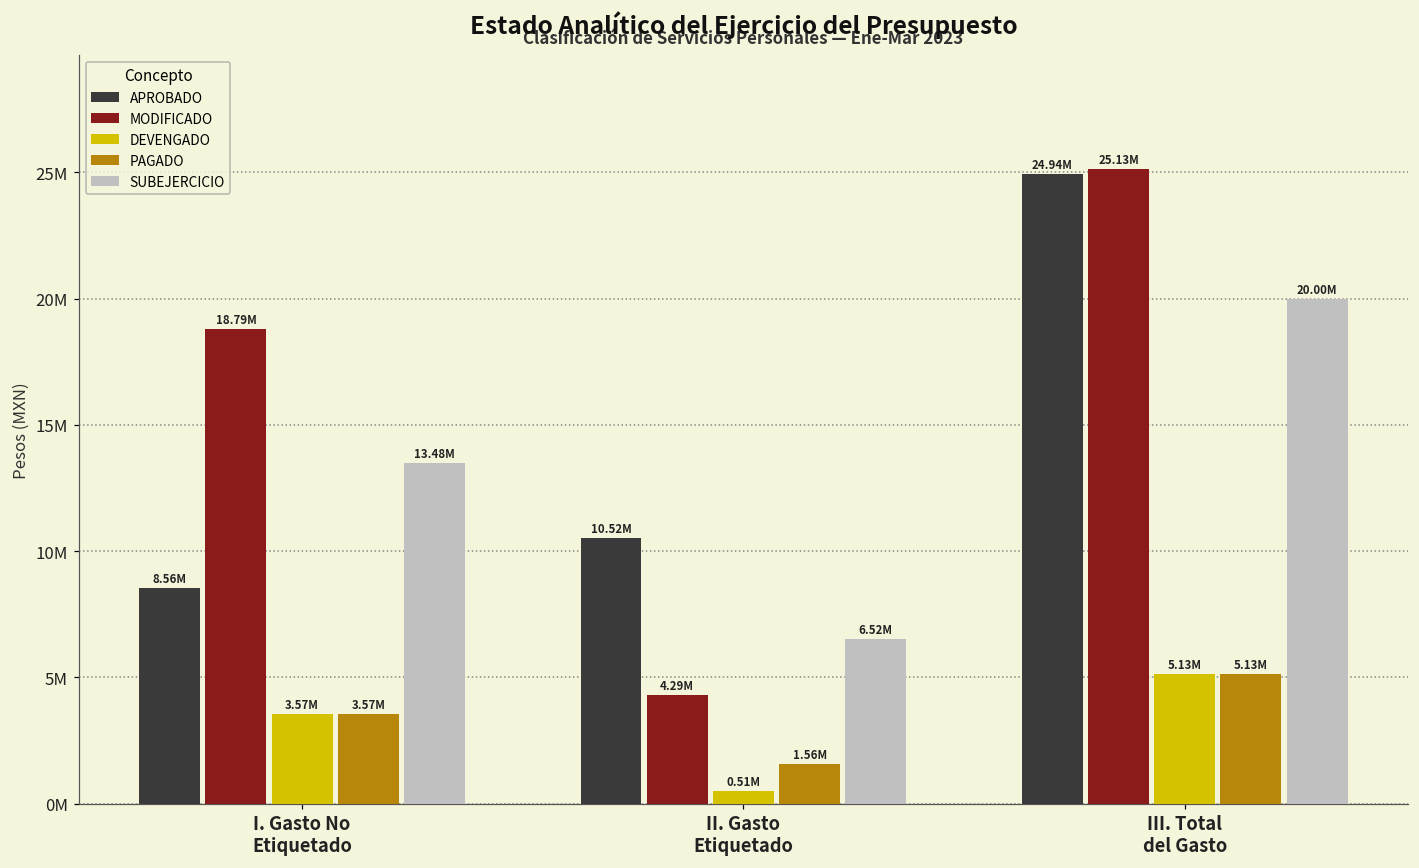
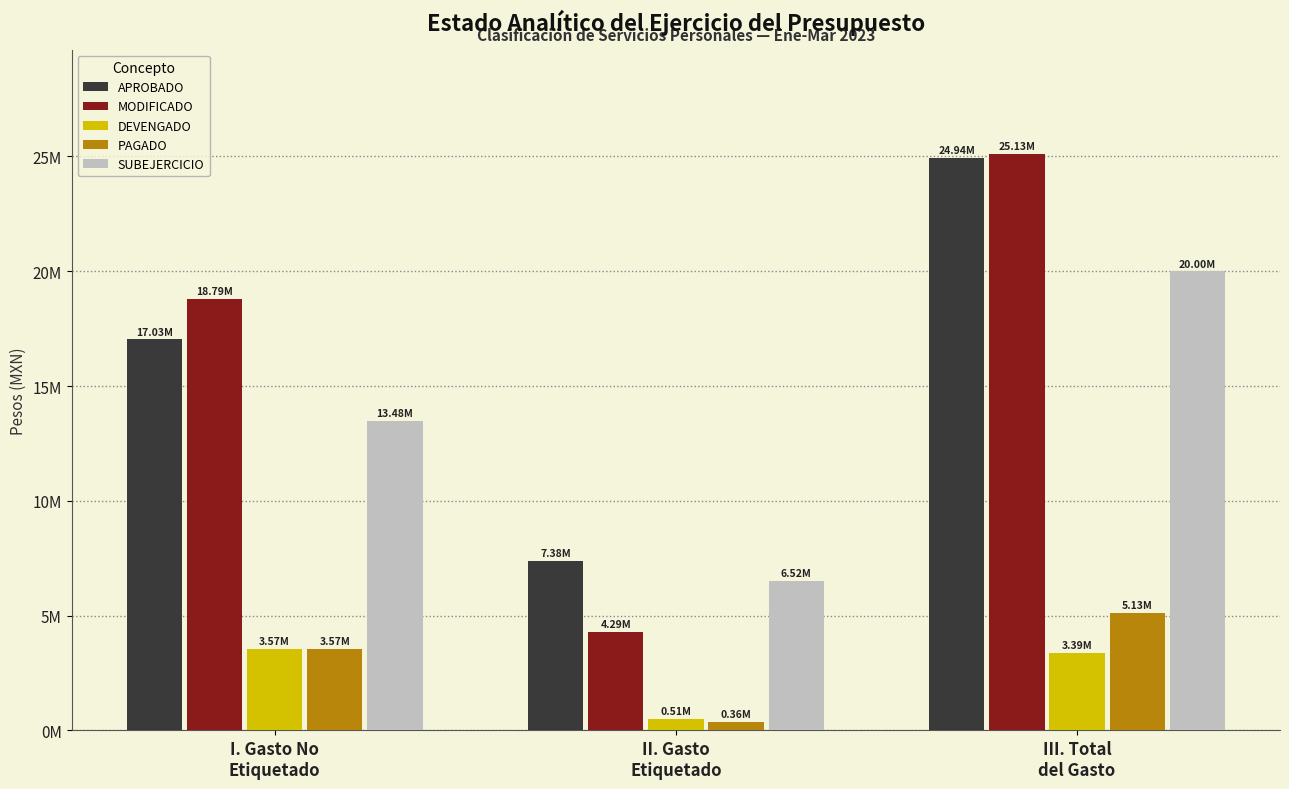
APROBADO, I. Gasto No Etiquetado: 8.56M -> 17.03M
APROBADO, II. Gasto Etiquetado: 10.52M -> 7.38M
PAGADO, II. Gasto Etiquetado: 1.56M -> 0.36M
DEVENGADO, III. Total del Gasto: 5.13M -> 3.39M
